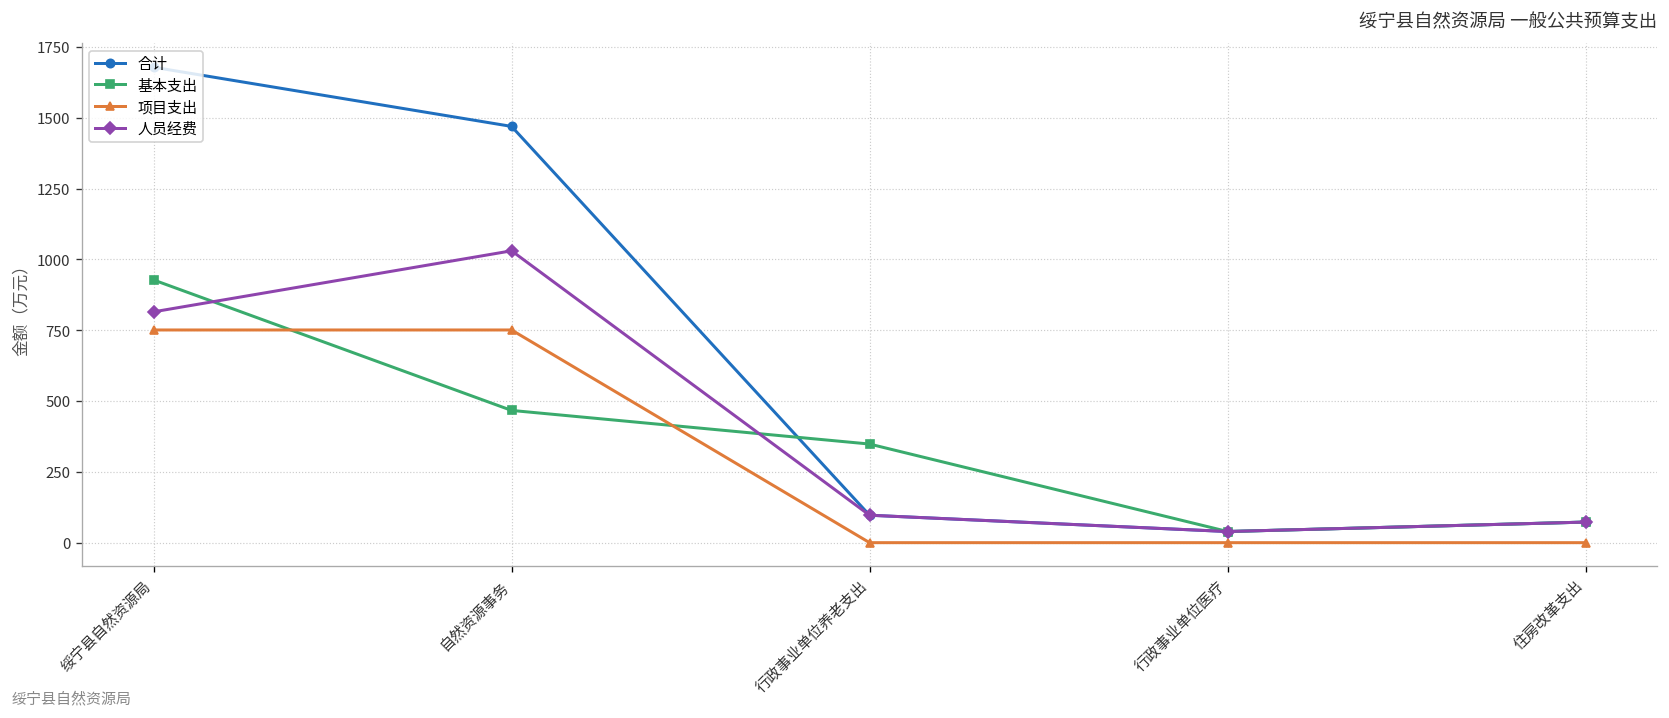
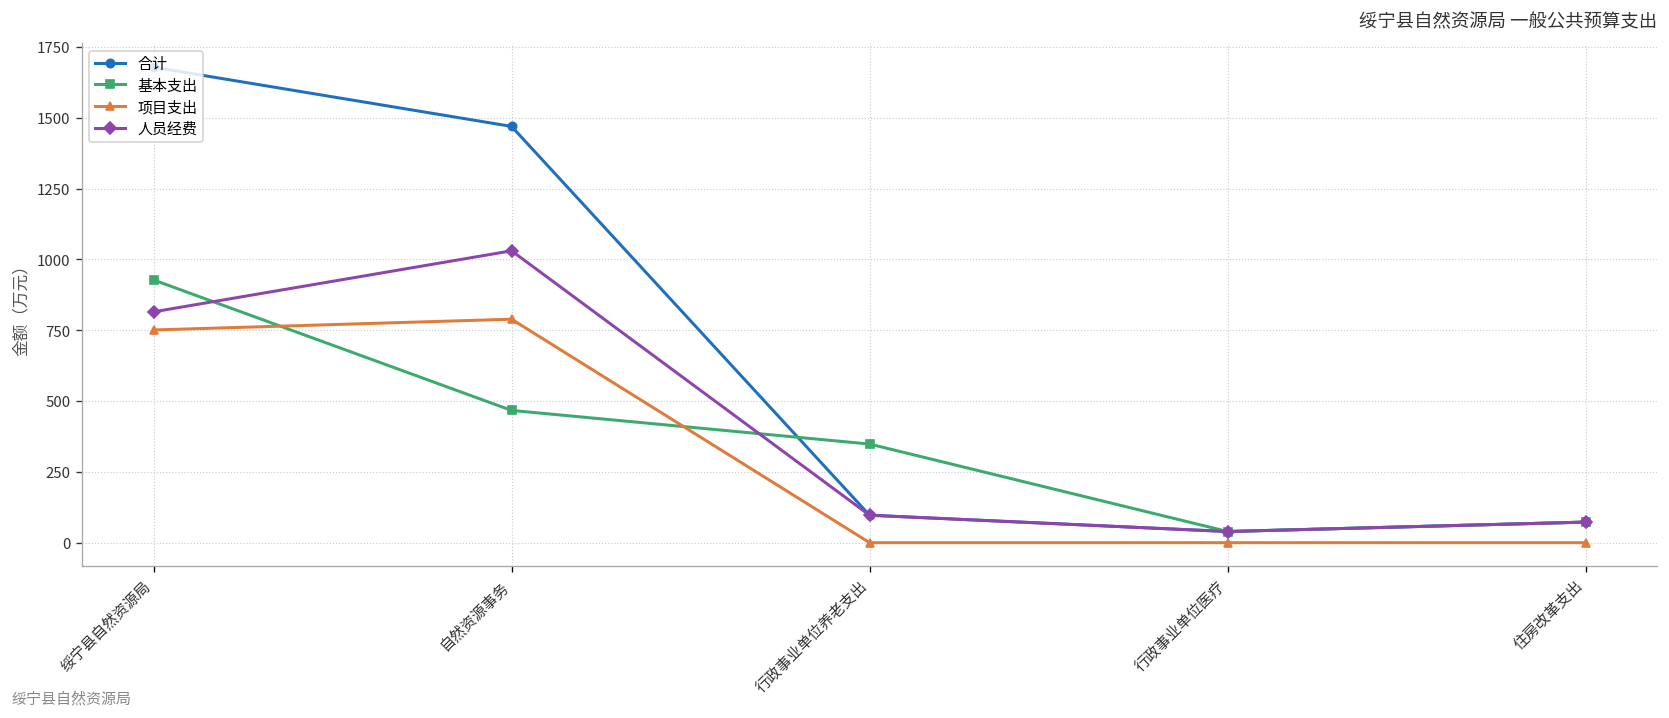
项目支出, 自然资源事务: 750 -> 790
